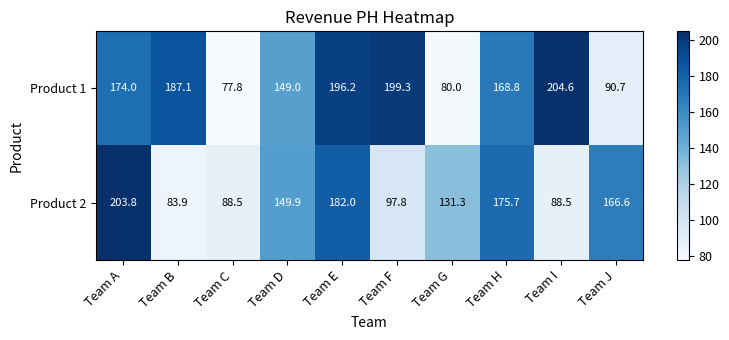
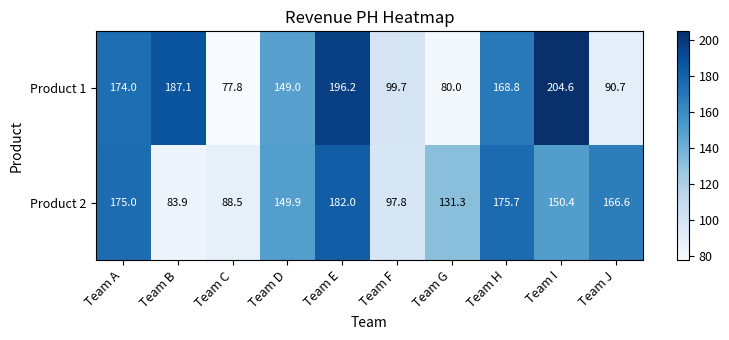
Product 1, Team F: 199.3 -> 99.7
Product 2, Team A: 203.8 -> 175.0
Product 2, Team I: 88.5 -> 150.4
